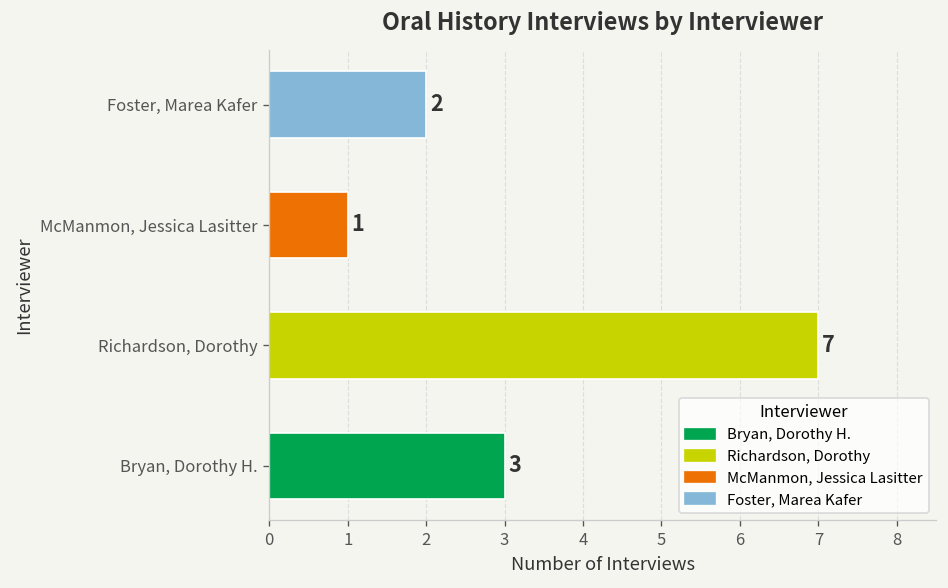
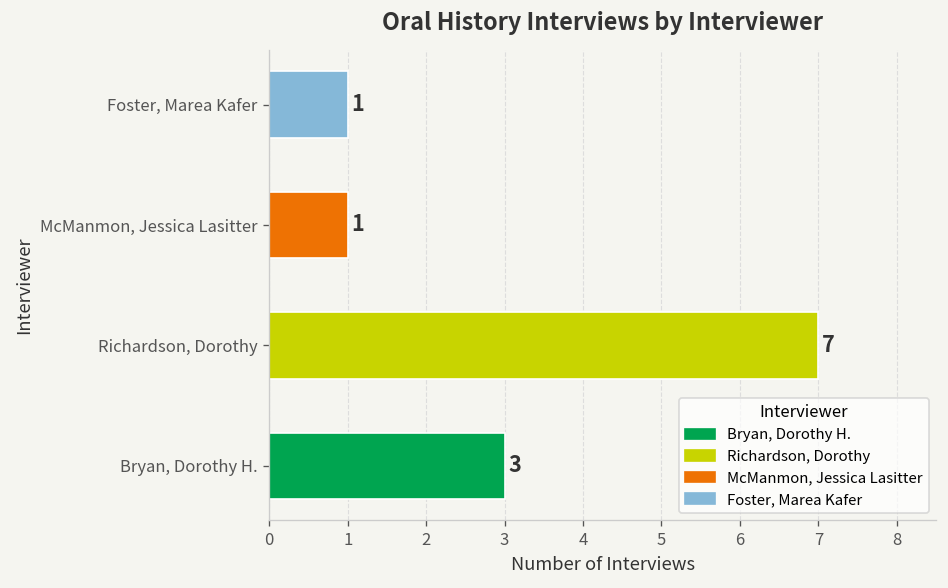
Foster, Marea Kafer: 2 -> 1
